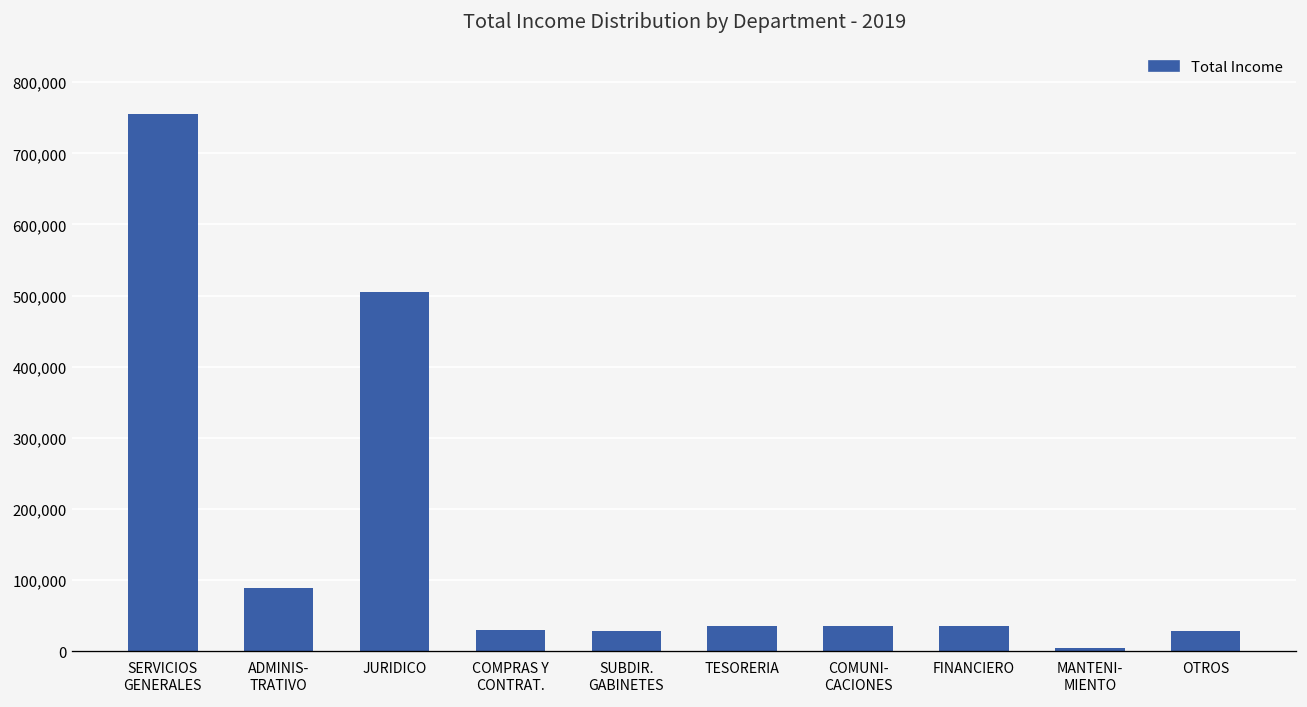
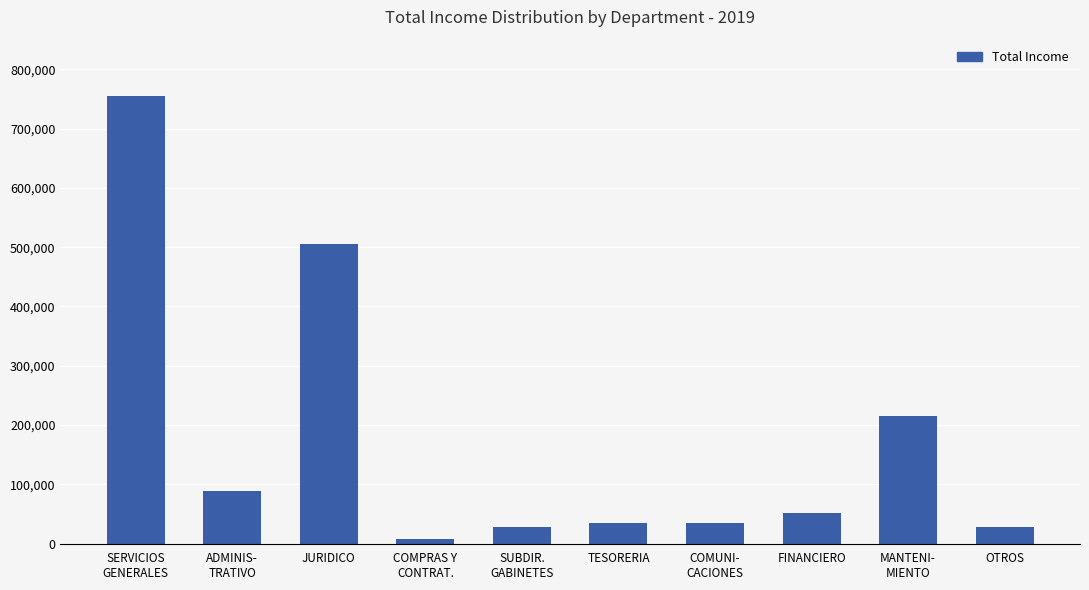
COMPRAS Y CONTRAT.: 30,000 -> 10,000
FINANCIERO: 40,000 -> 50,000
MANTENI- MIENTO: 10,000 -> 220,000
